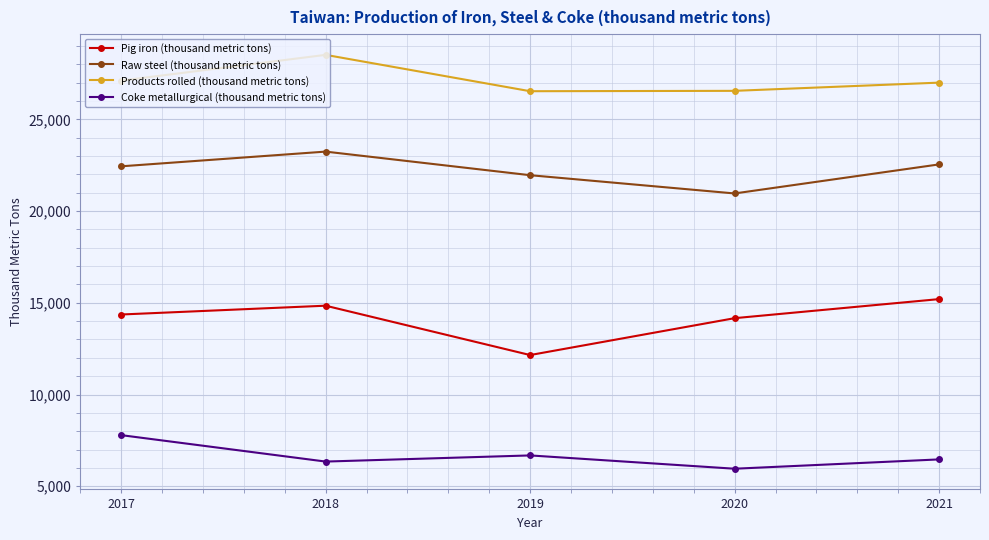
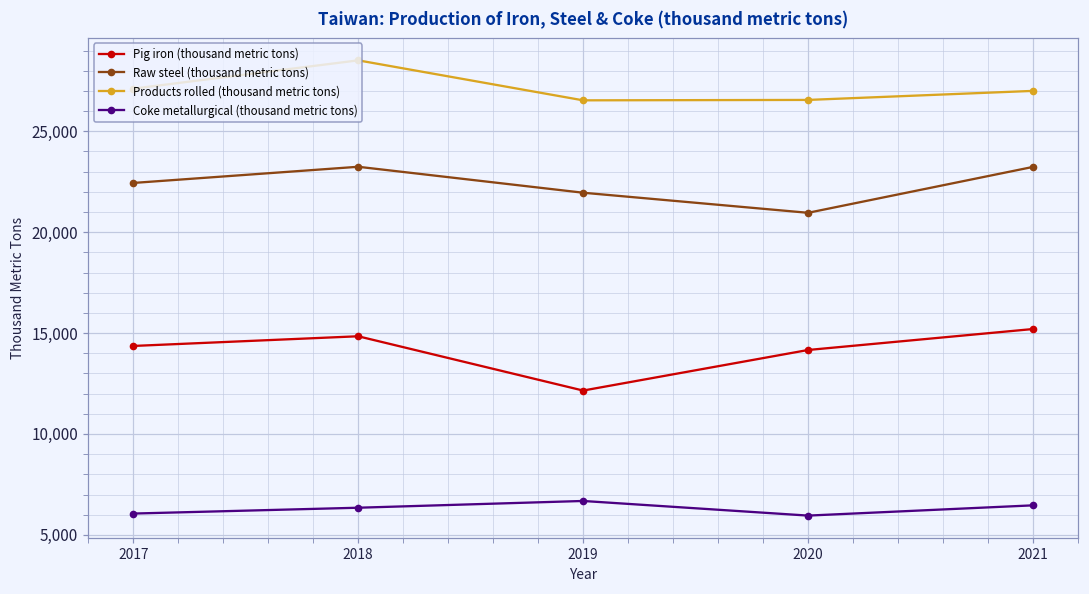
Coke metallurgical (thousand metric tons), 2017: 7,800 -> 6,100
Raw steel (thousand metric tons), 2021: 22,500 -> 23,200
